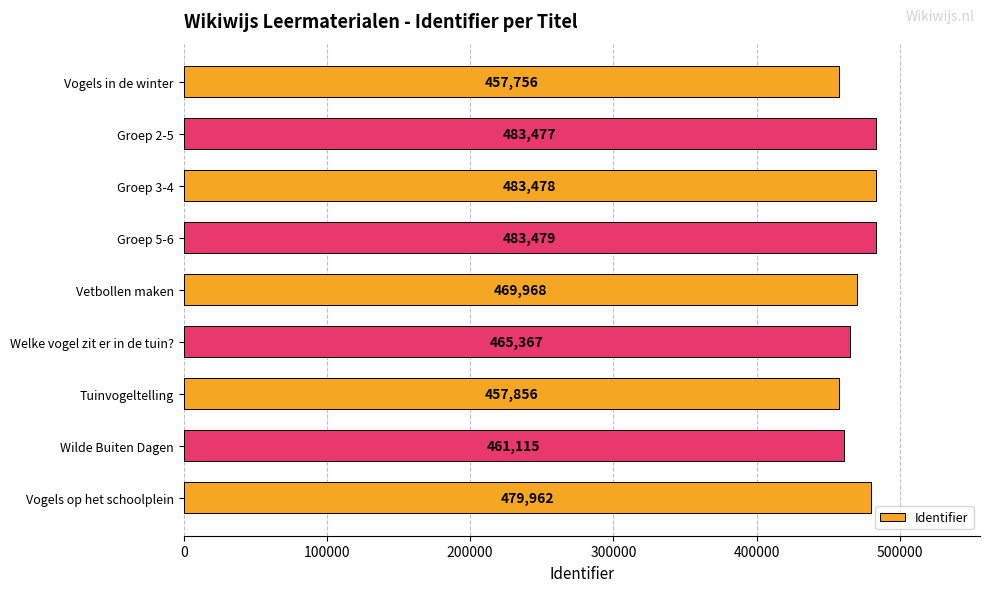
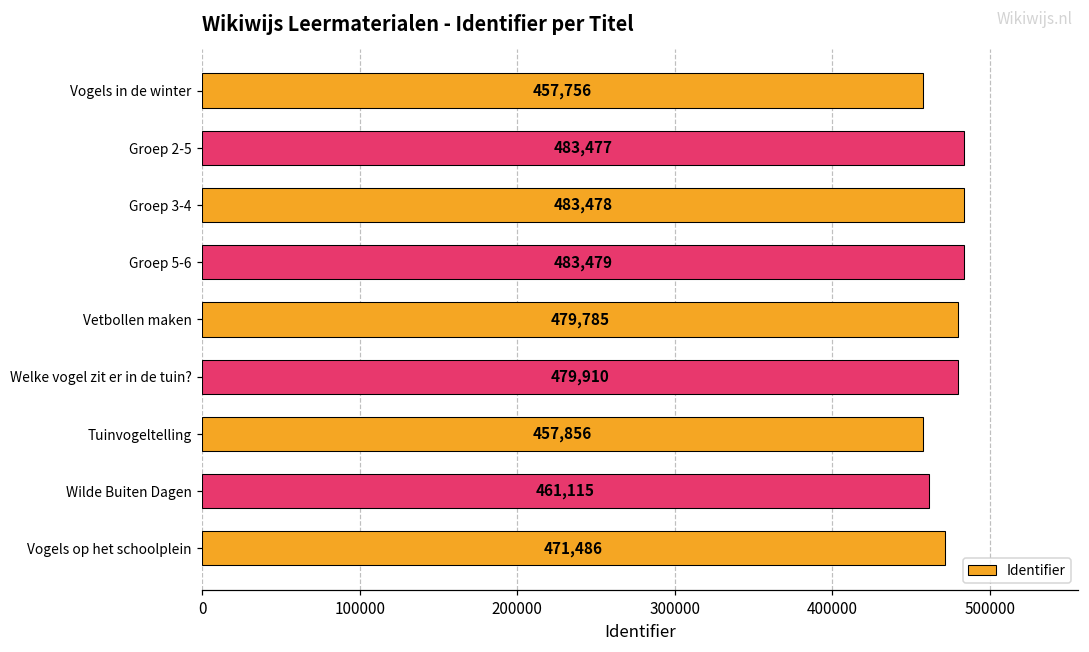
Vetbollen maken: 469,968 -> 479,785
Welke vogel zit er in de tuin?: 465,367 -> 479,910
Vogels op het schoolplein: 479,962 -> 471,486
